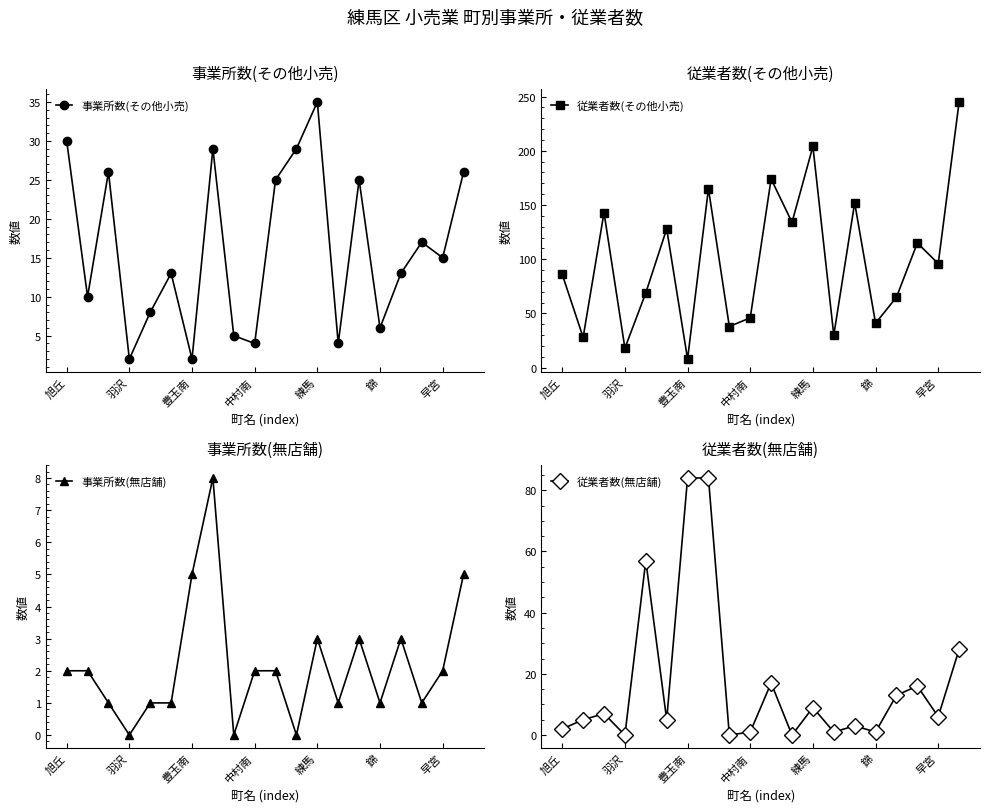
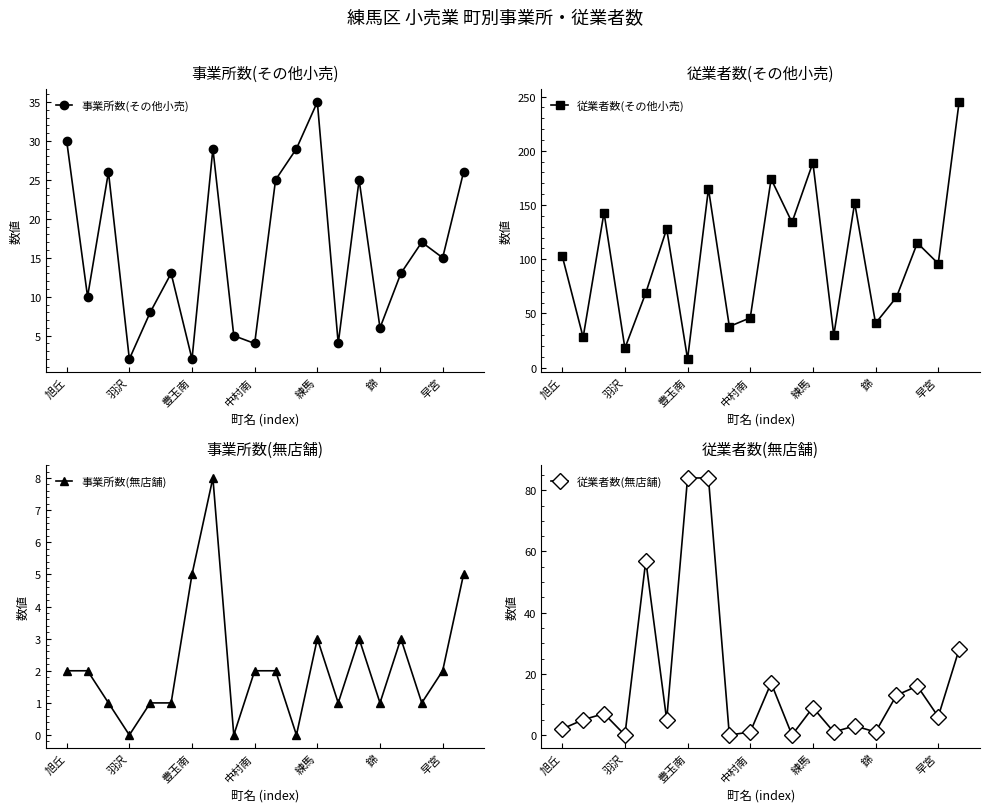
従業者数(その他小売), 旭丘: 86 -> 103
従業者数(その他小売), 練馬: 204 -> 189
